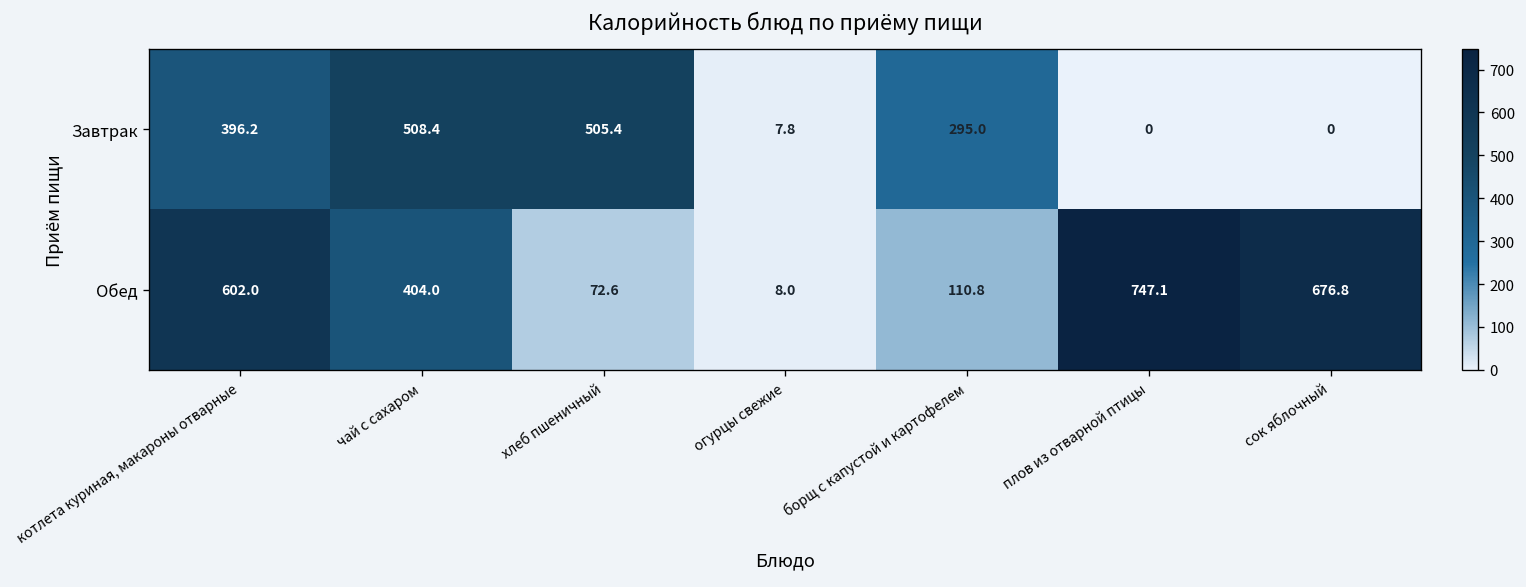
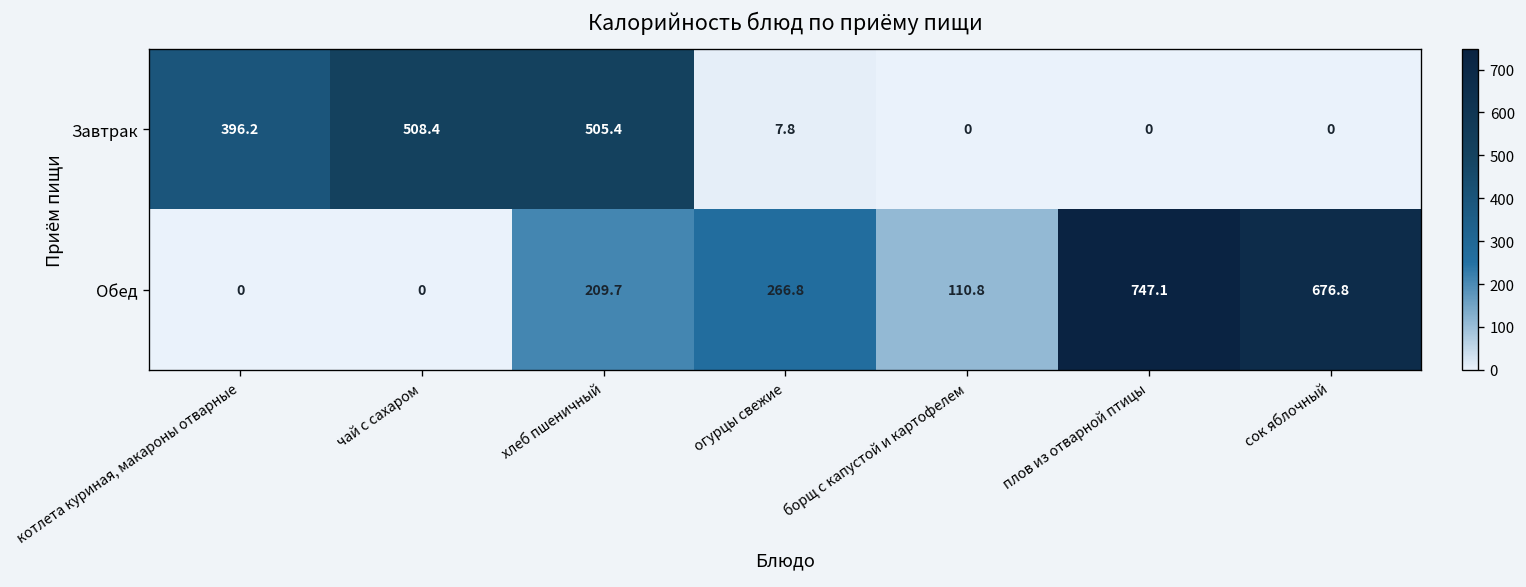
Завтрак, борщ с капустой и картофелем: 295.0 -> 0
Обед, котлета куриная, макароны отварные: 602.0 -> 0
Обед, чай с сахаром: 404.0 -> 0
Обед, хлеб пшеничный: 72.6 -> 209.7
Обед, огурцы свежие: 8.0 -> 266.8
